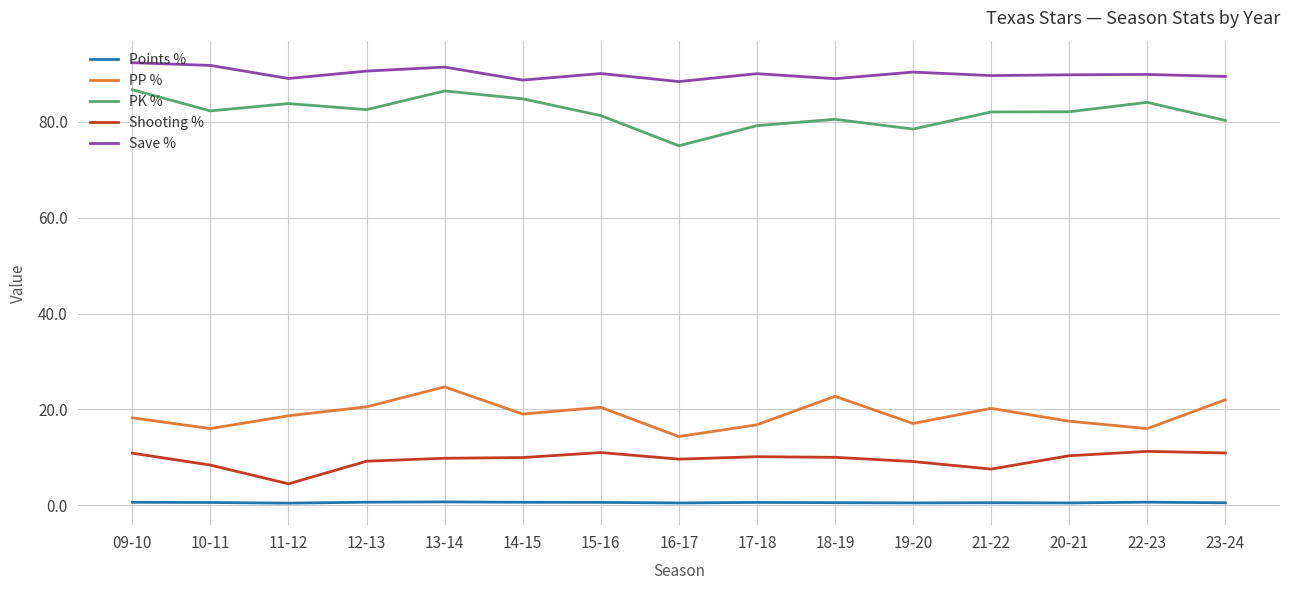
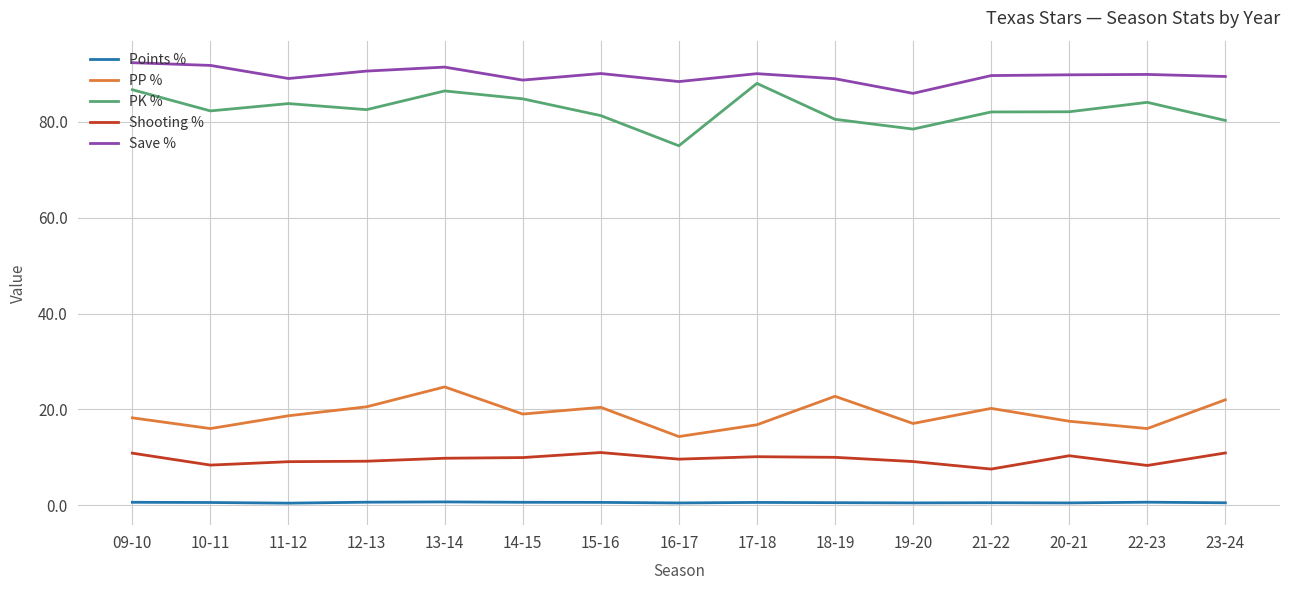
Shooting %, 11-12: 4 -> 9
PK %, 17-18: 79 -> 88
Save %, 19-20: 90 -> 86
Shooting %, 22-23: 11 -> 8
